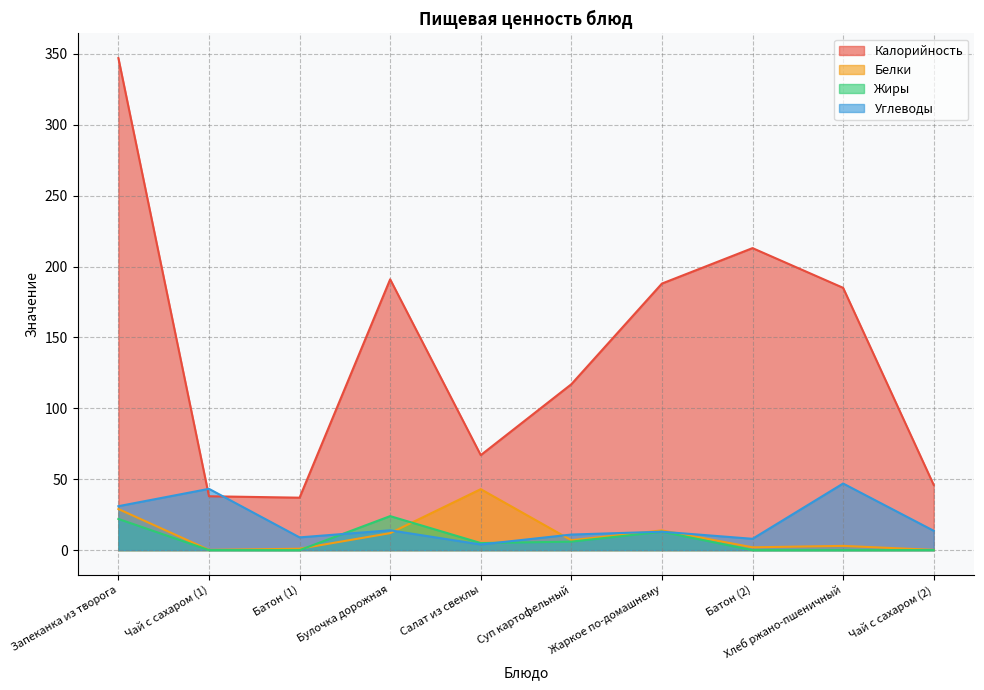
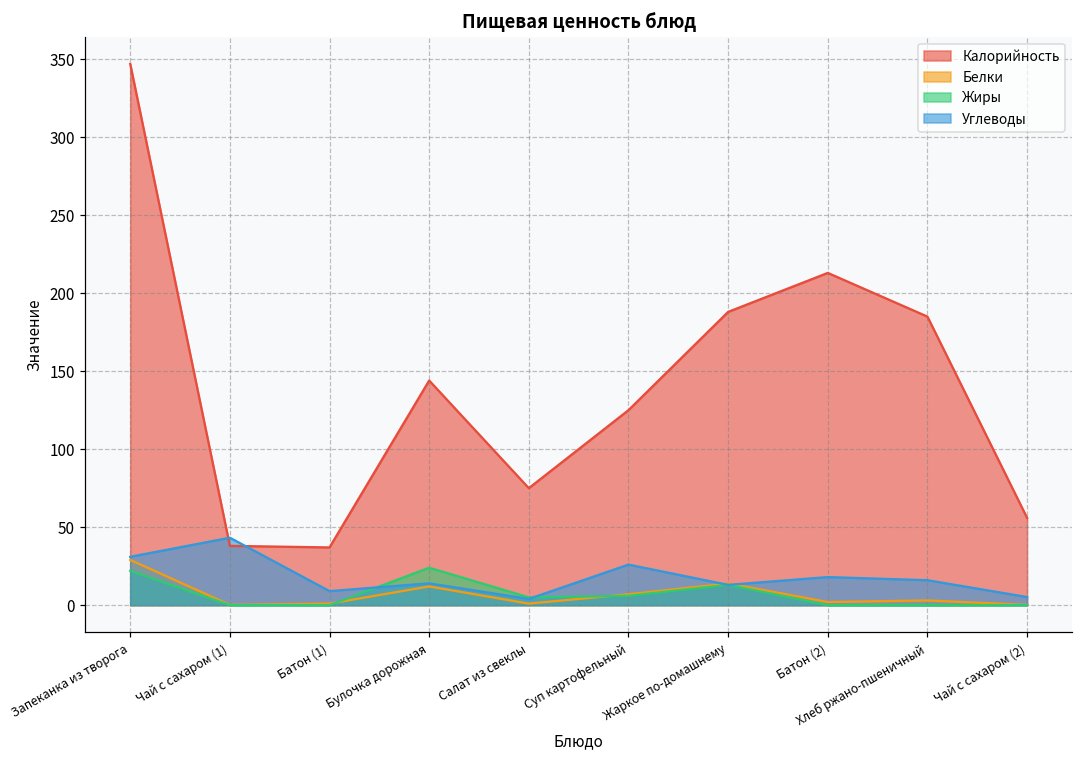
Калорийность, Булочка дорожная: 191 -> 144
Калорийность, Салат из свеклы: 67 -> 75
Белки, Салат из свеклы: 43 -> 1
Калорийность, Суп картофельный: 117 -> 125
Углеводы, Суп картофельный: 11 -> 26
Углеводы, Батон (2): 8 -> 18
Углеводы, Хлеб ржано-пшеничный: 47 -> 16
Калорийность, Чай с сахаром (2): 46 -> 56
Углеводы, Чай с сахаром (2): 14 -> 5
